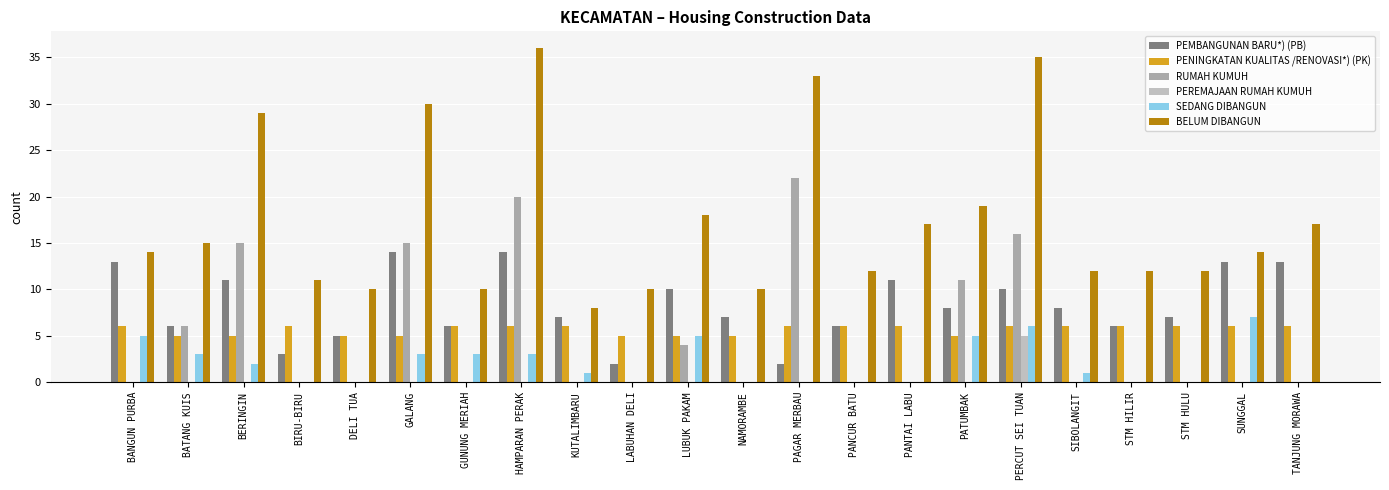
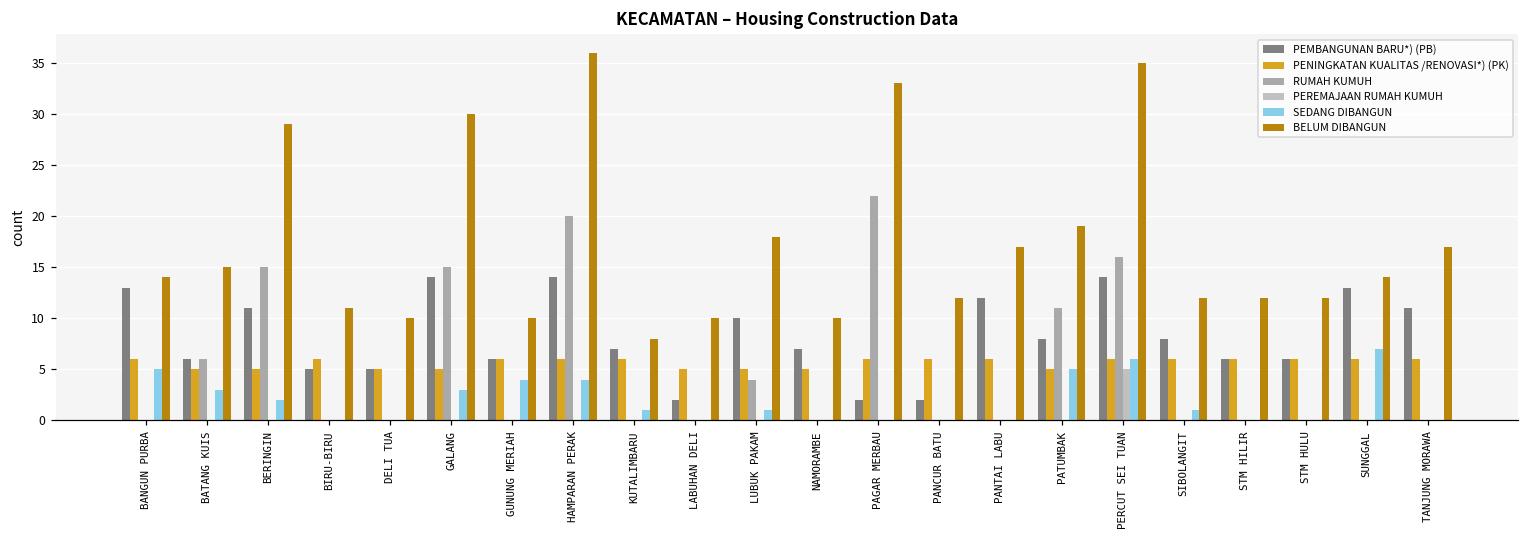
PEMBANGUNAN BARU*) (PB), BIRU-BIRU: 3 -> 5
SEDANG DIBANGUN, GUNUNG MERIAH: 3 -> 4
SEDANG DIBANGUN, HAMPARAN PERAK: 3 -> 4
SEDANG DIBANGUN, LUBUK PAKAM: 5 -> 1
PEMBANGUNAN BARU*) (PB), PANCUR BATU: 6 -> 2
PEMBANGUNAN BARU*) (PB), PANTAI LABU: 11 -> 12
PEMBANGUNAN BARU*) (PB), PERCUT SEI TUAN: 10 -> 14
PEMBANGUNAN BARU*) (PB), STM HULU: 7 -> 6
PEMBANGUNAN BARU*) (PB), TANJUNG MORAWA: 13 -> 11
